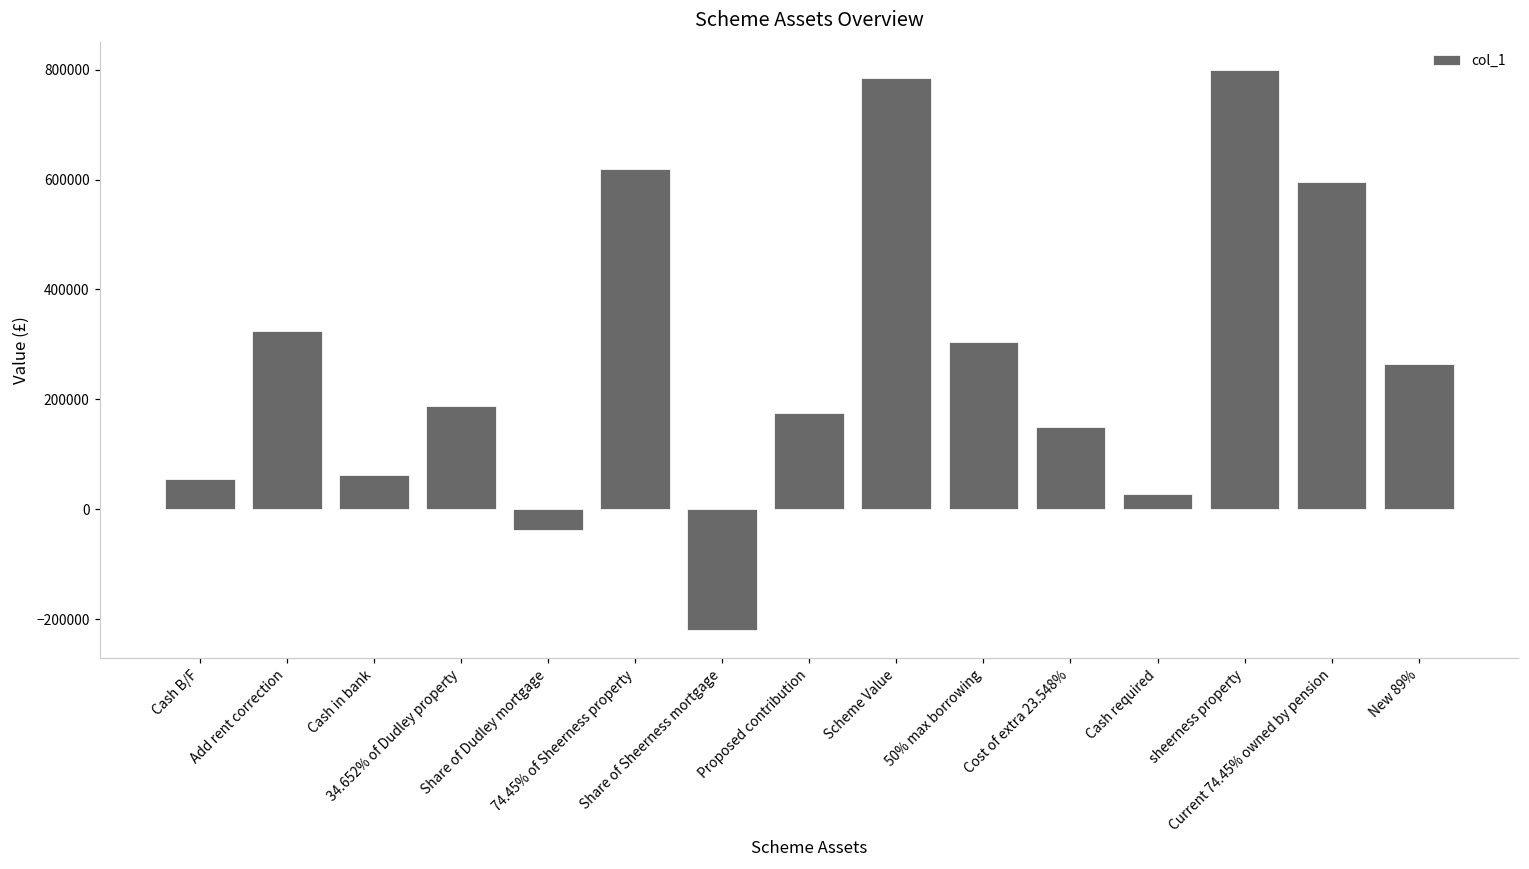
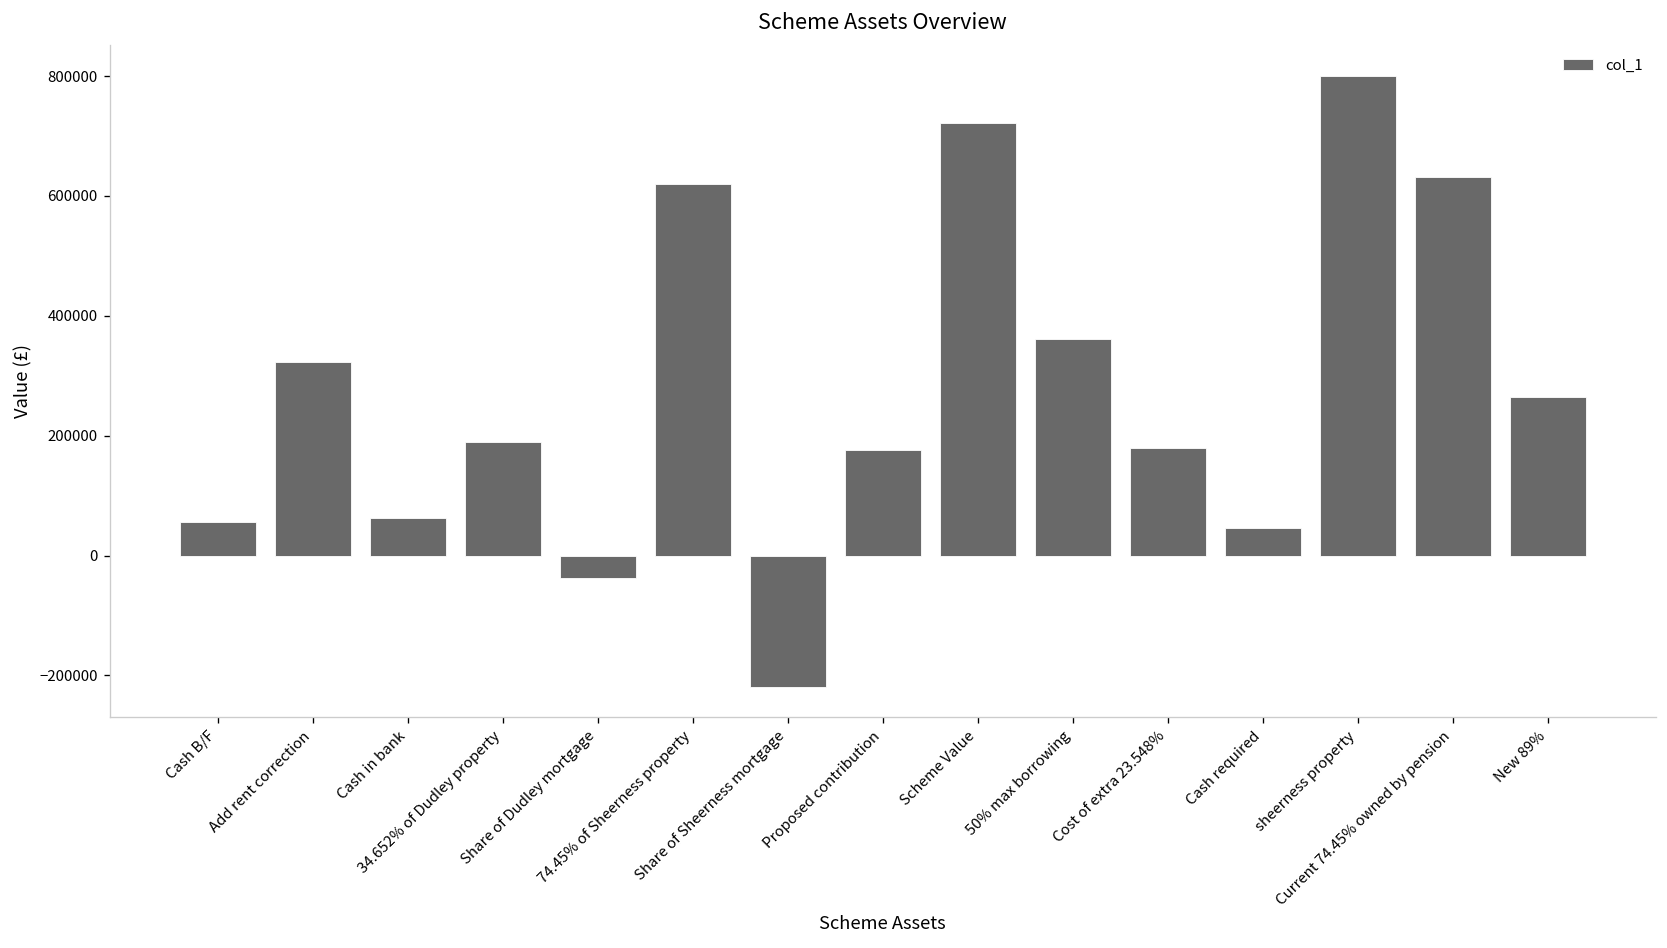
Scheme Value: 780000 -> 720000
50% max borrowing: 300000 -> 360000
Cost of extra 23.548%: 150000 -> 180000
Cash required: 30000 -> 50000
Current 74.45% owned by pension: 600000 -> 630000
